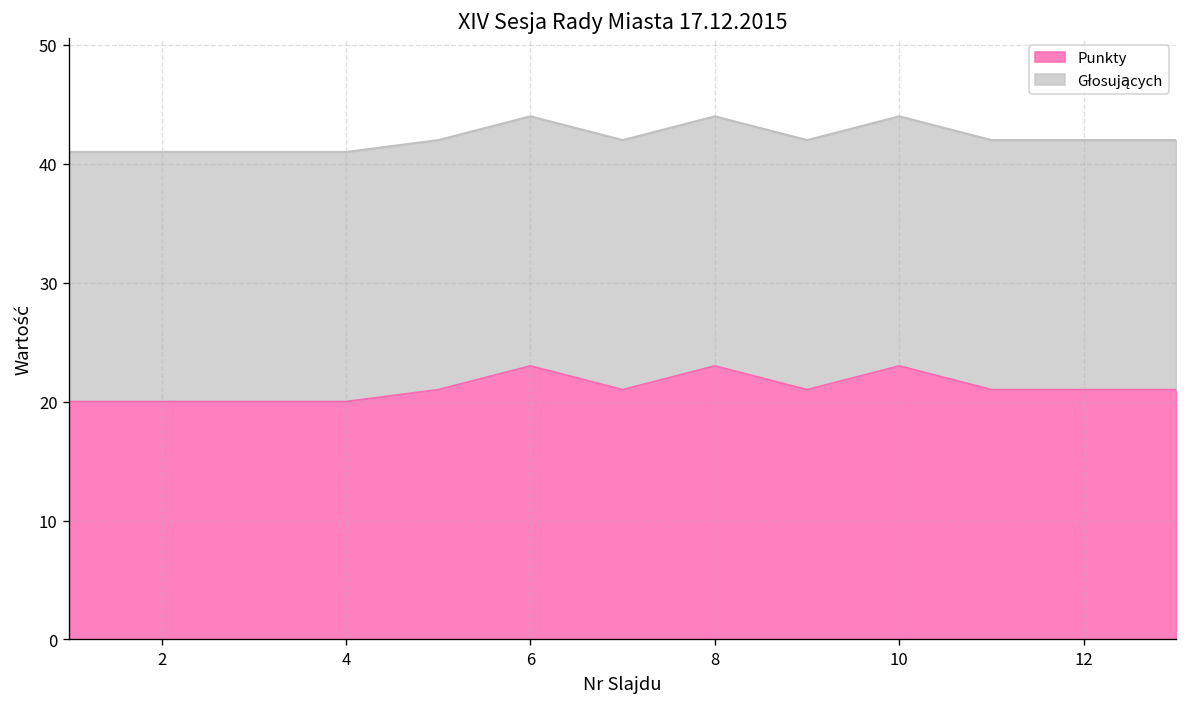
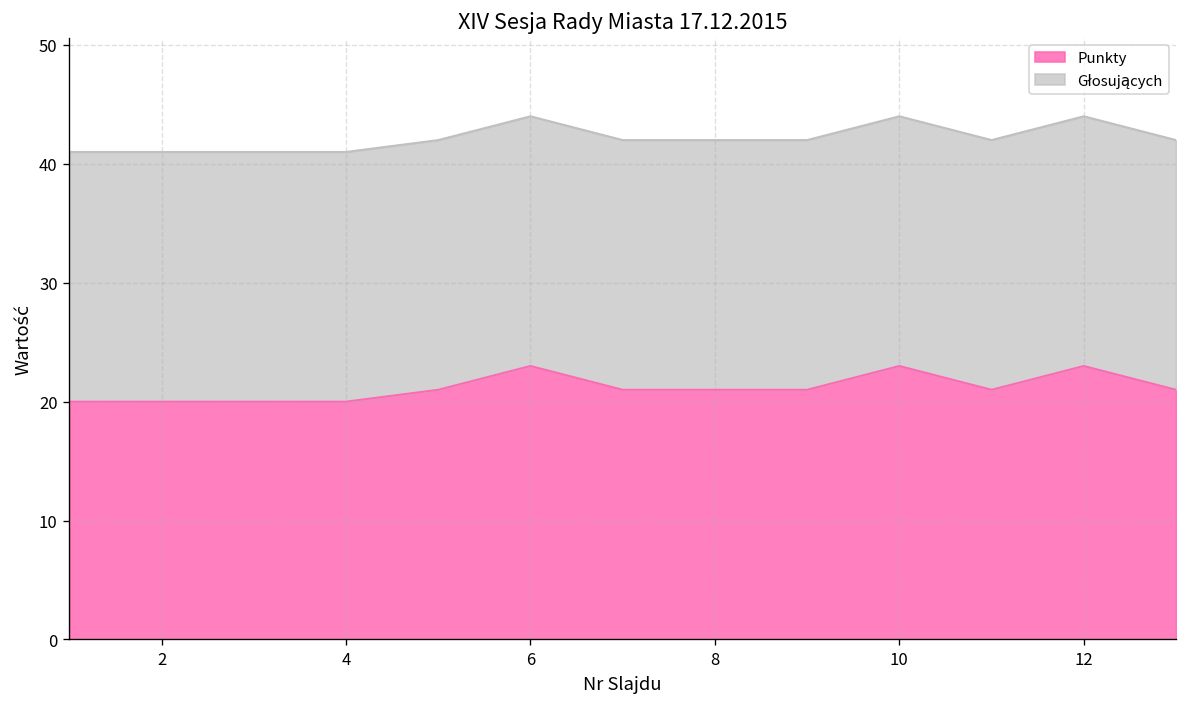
Punkty, 8: 23 -> 21
Punkty, 12: 21 -> 23
